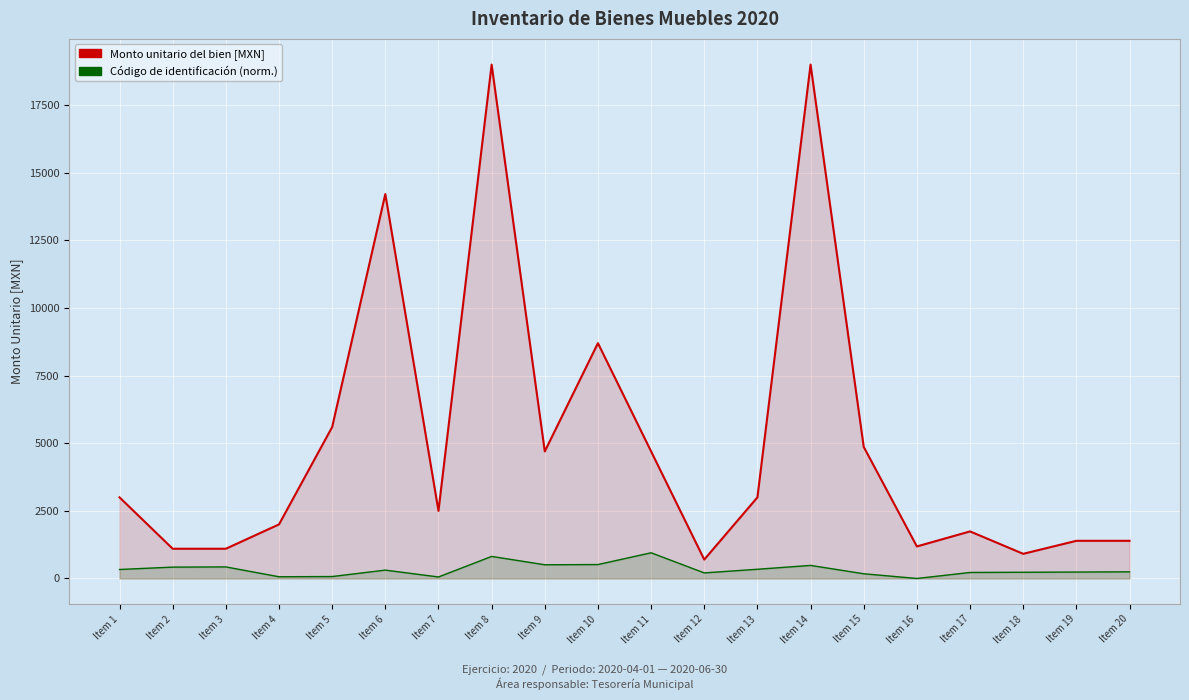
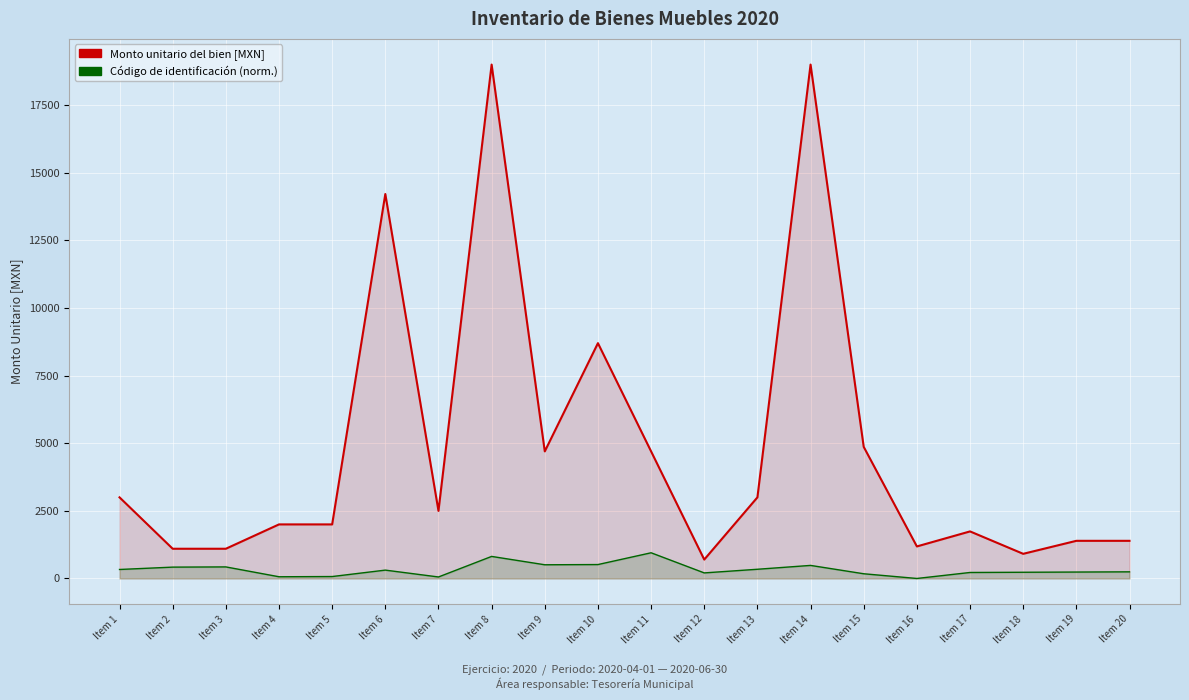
Monto unitario del bien [MXN], Item 5: 5600 -> 2000
